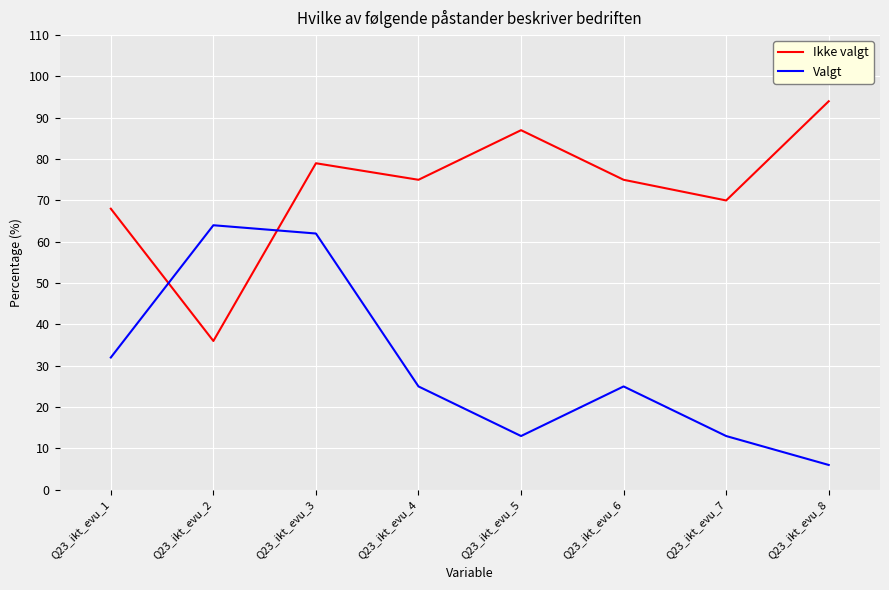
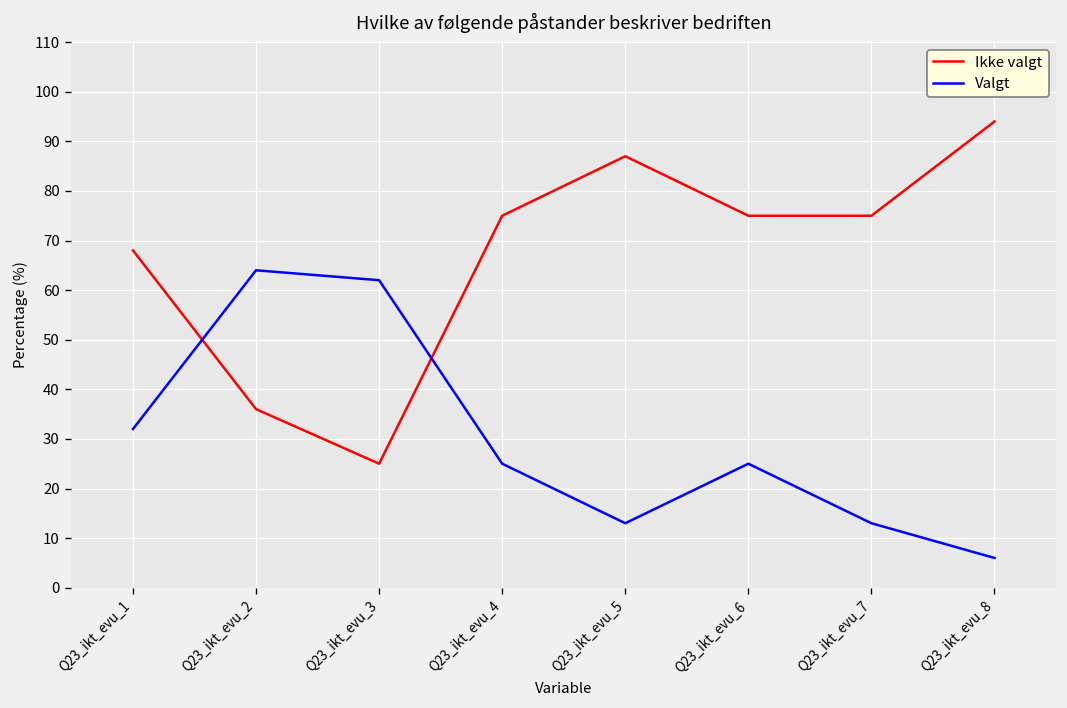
Ikke valgt, Q23_ikt_evu_3: 79 -> 25
Ikke valgt, Q23_ikt_evu_7: 70 -> 75
